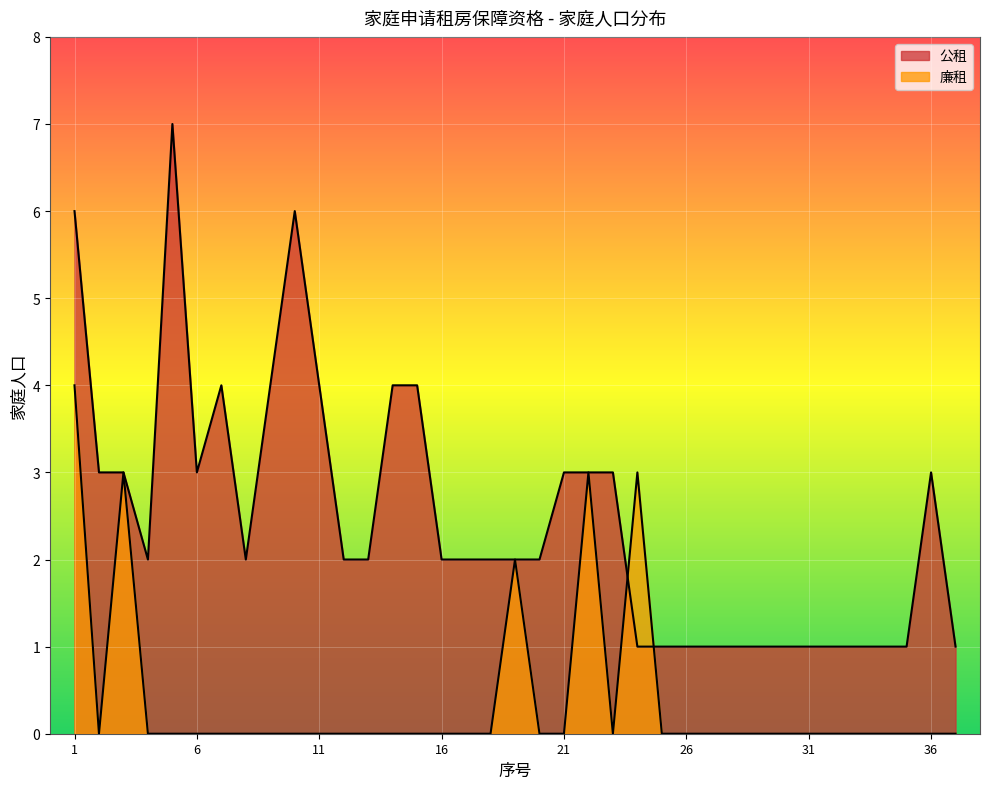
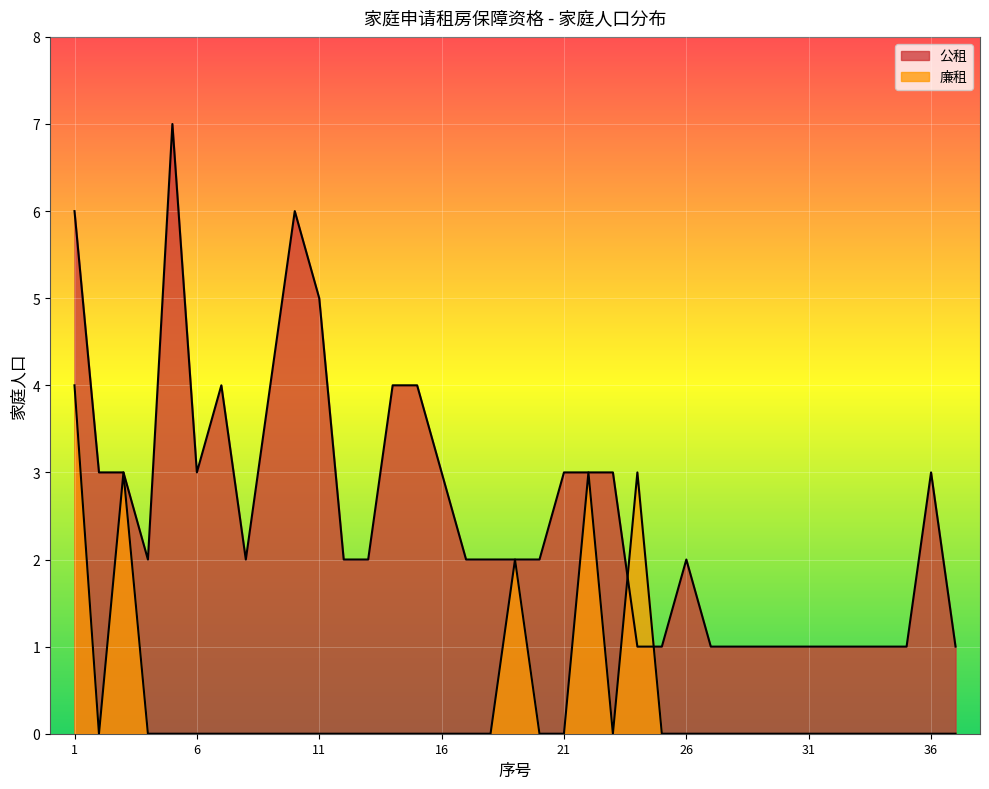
公租, 11: 4 -> 5
公租, 16: 2 -> 3
公租, 26: 1 -> 2
